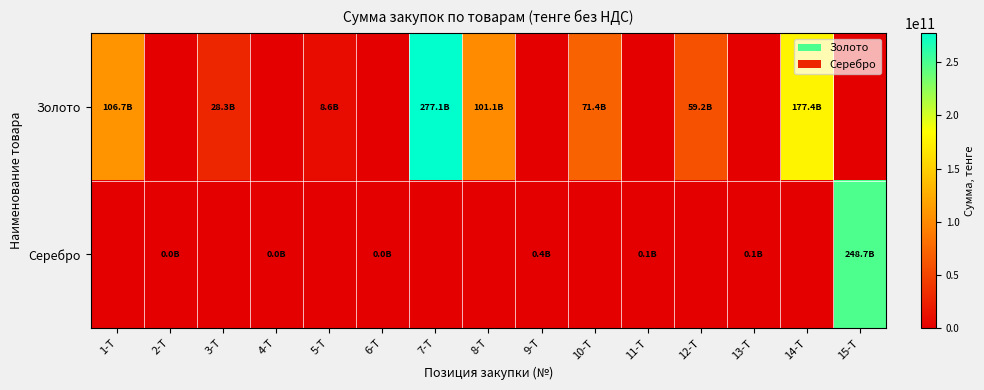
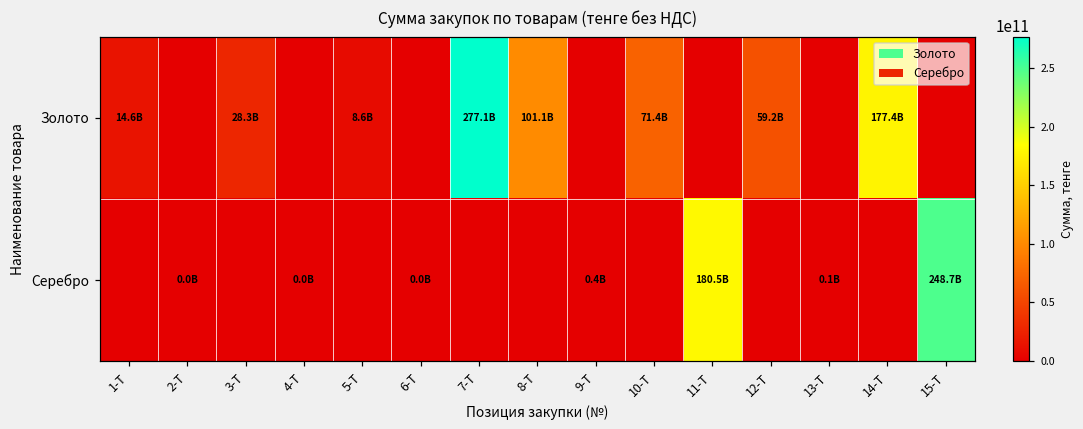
Золото, 1-Т: 106.7B -> 14.6B
Серебро, 11-Т: 0.1B -> 180.5B
